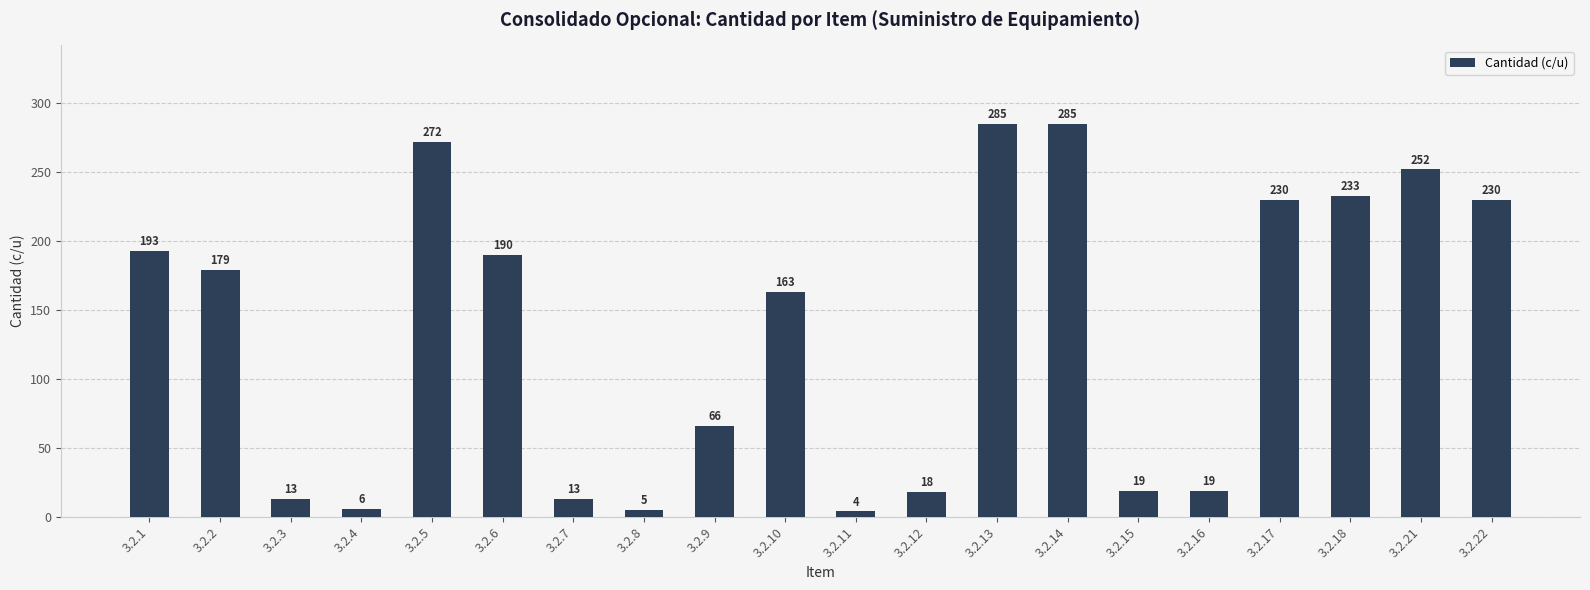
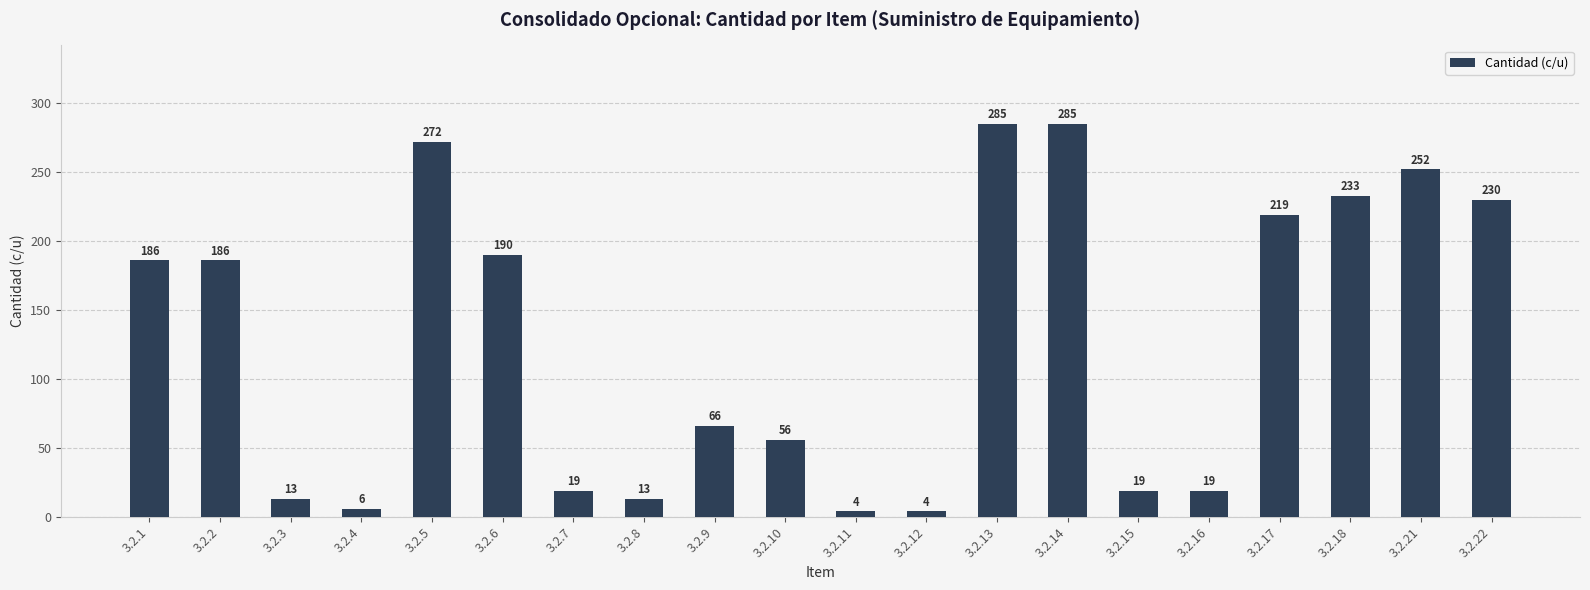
3.2.1: 193 -> 186
3.2.2: 179 -> 186
3.2.7: 13 -> 19
3.2.8: 5 -> 13
3.2.10: 163 -> 56
3.2.12: 18 -> 4
3.2.17: 230 -> 219
